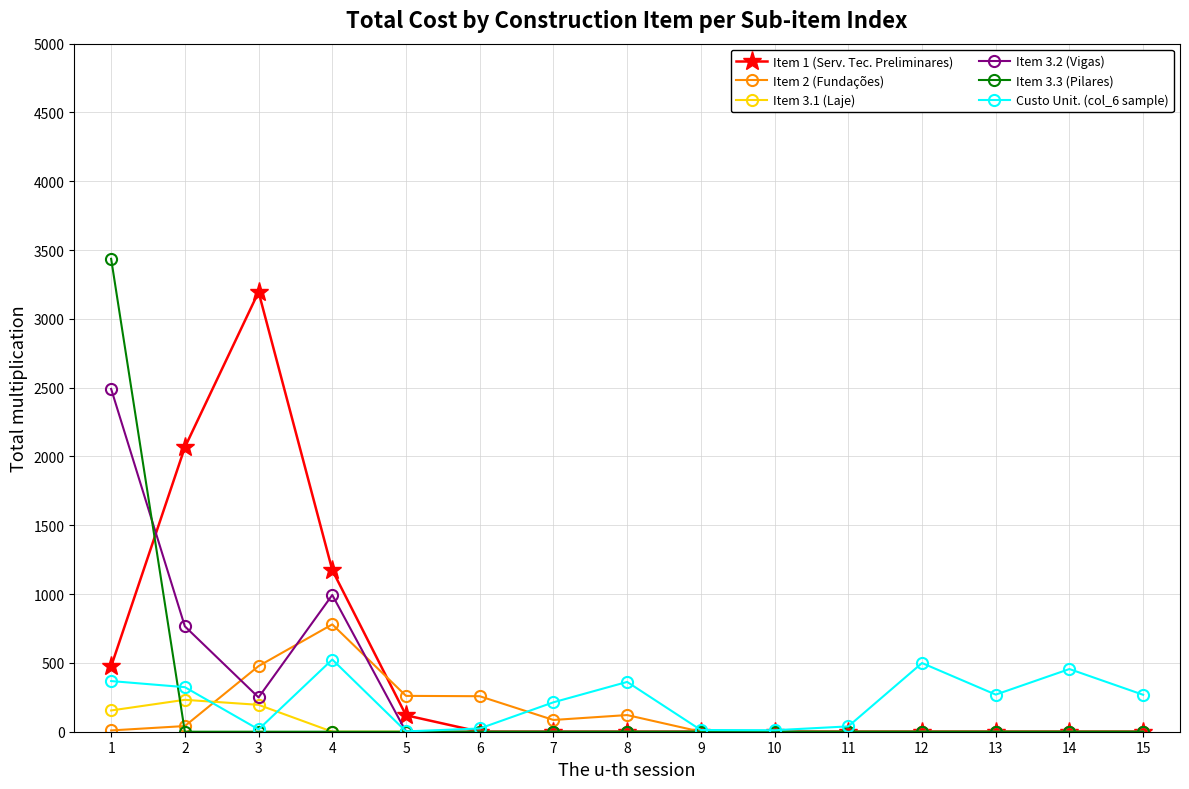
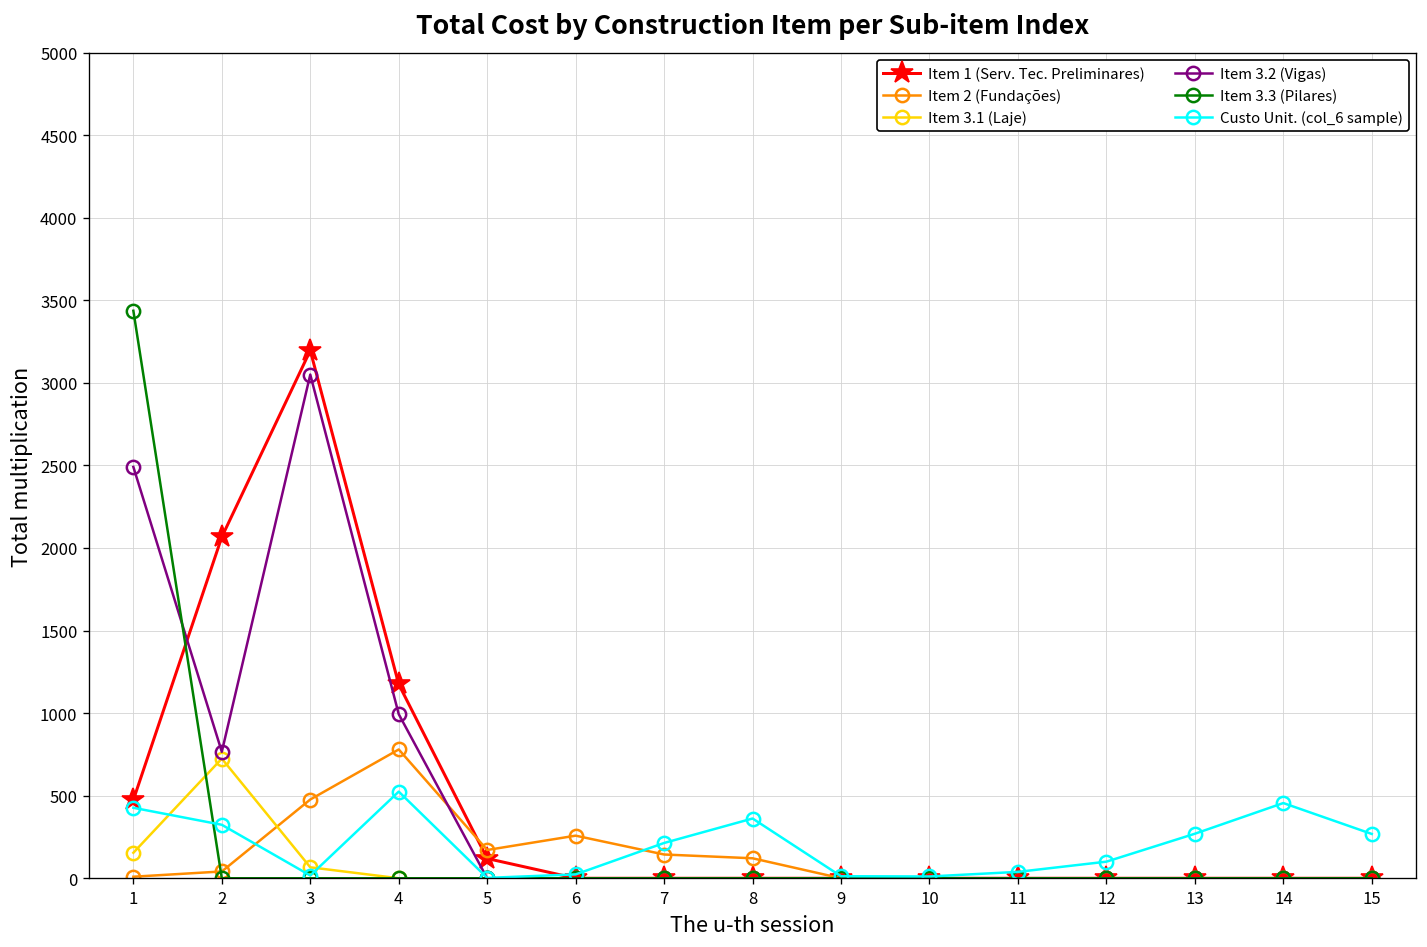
Custo Unit. (col_6 sample), 1: 370 -> 430
Item 3.1 (Laje), 2: 230 -> 720
Item 3.1 (Laje), 3: 200 -> 70
Item 3.2 (Vigas), 3: 250 -> 3050
Item 2 (Fundações), 5: 260 -> 170
Item 2 (Fundações), 7: 90 -> 140
Custo Unit. (col_6 sample), 12: 500 -> 100
